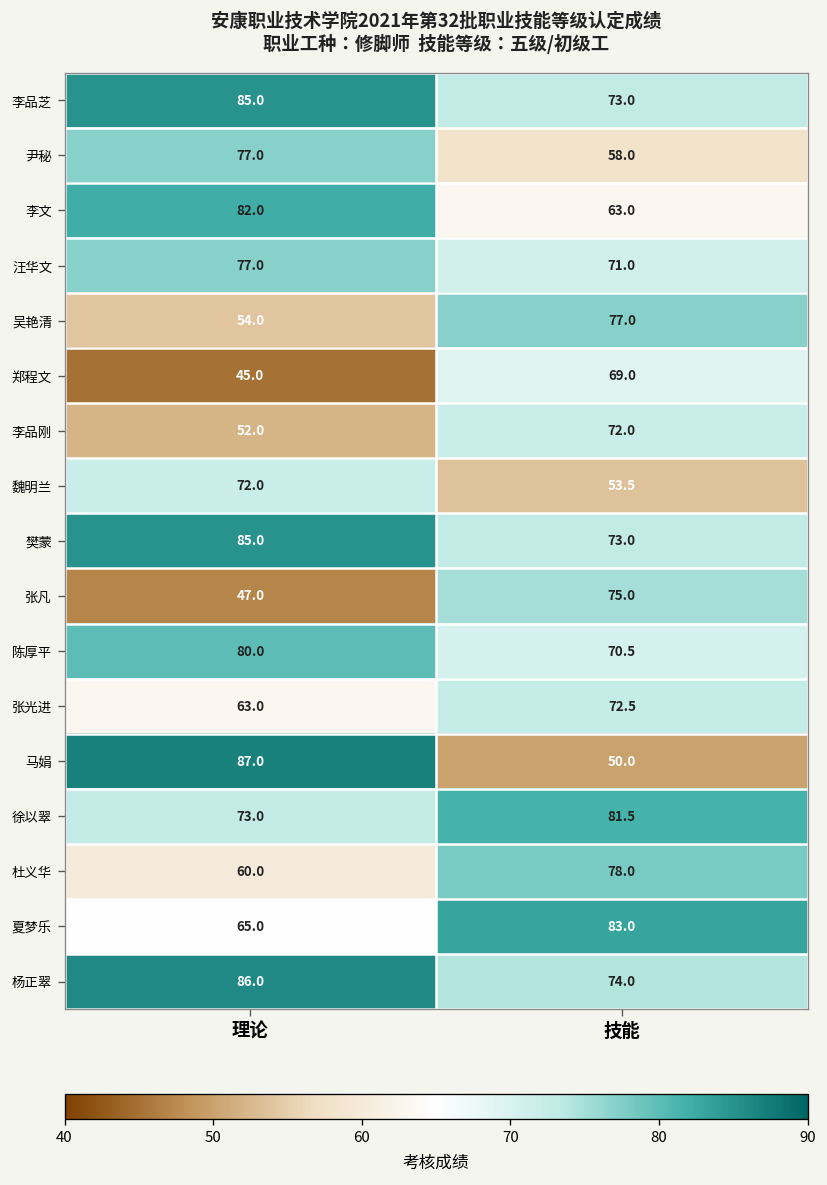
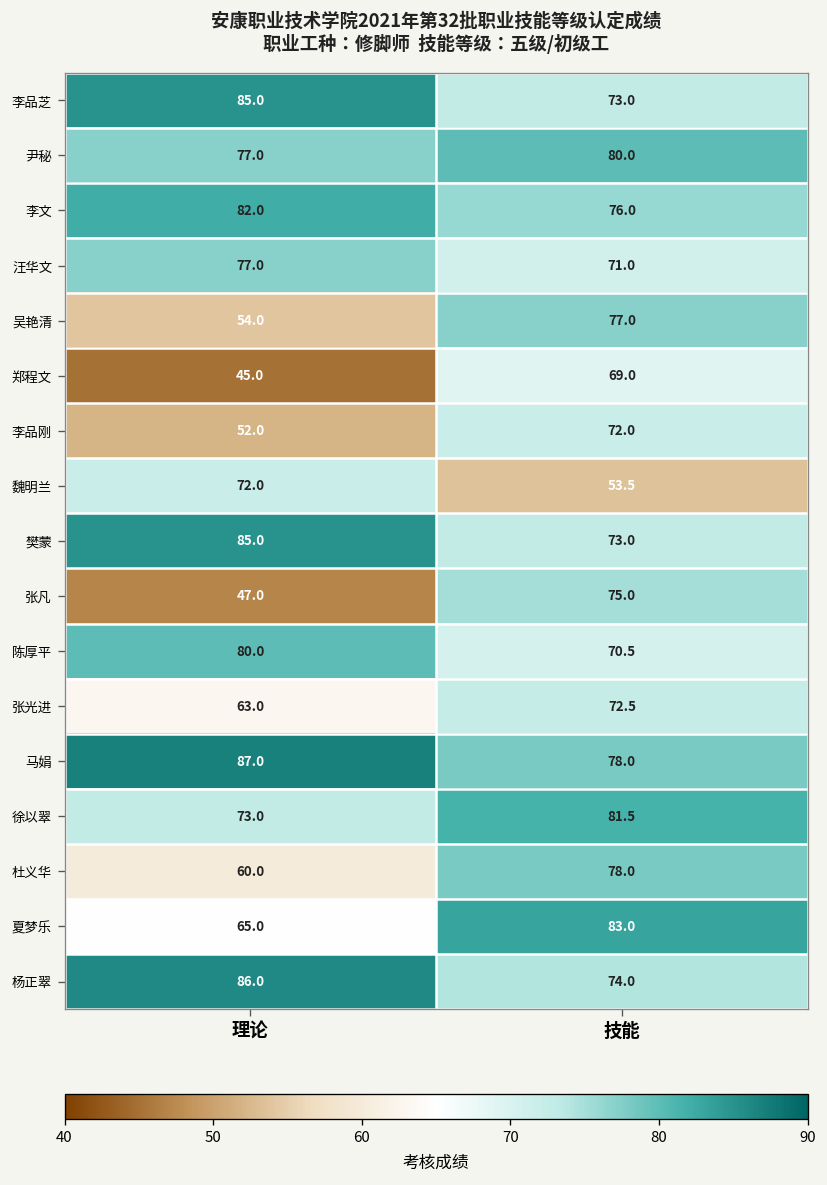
尹秘, 技能: 58.0 -> 80.0
李文, 技能: 63.0 -> 76.0
马娟, 技能: 50.0 -> 78.0
